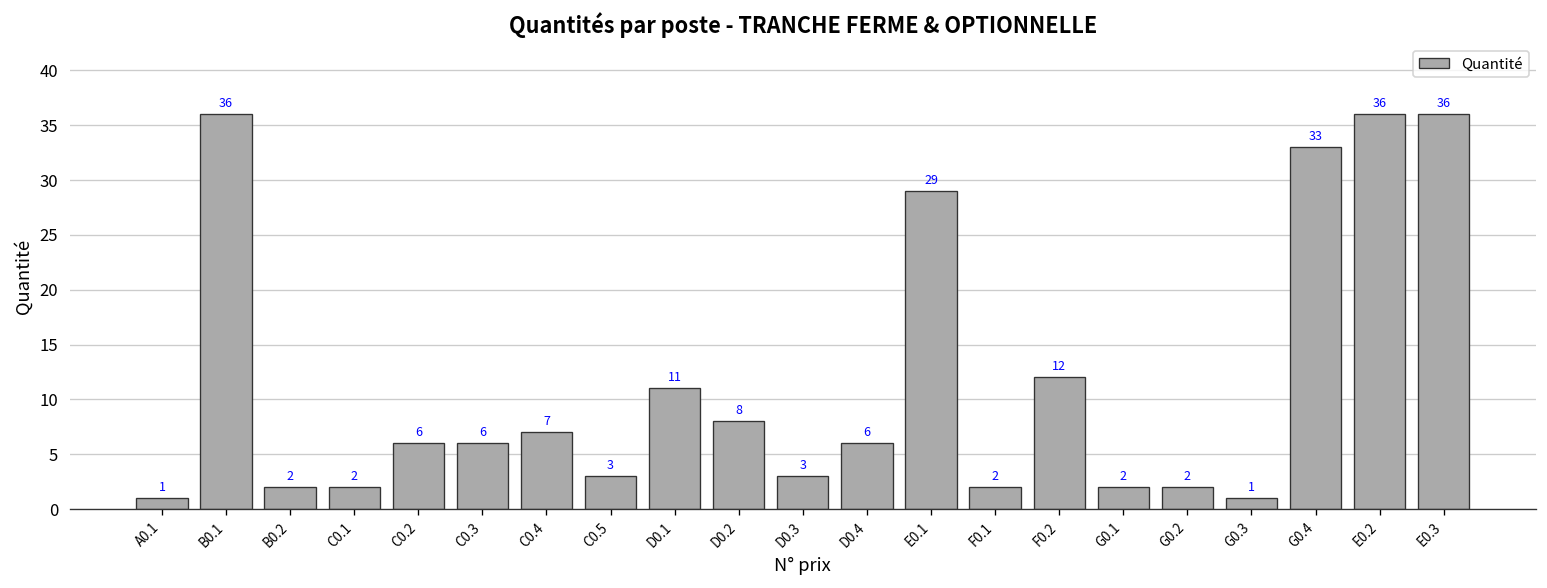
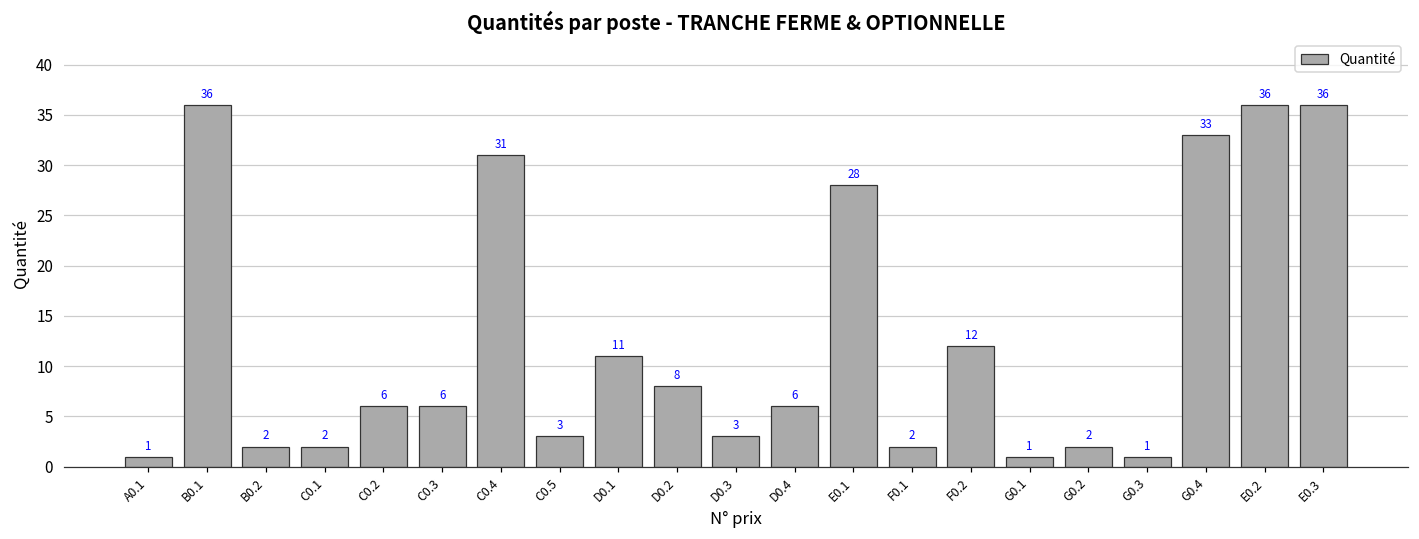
C0.4: 7 -> 31
E0.1: 29 -> 28
G0.1: 2 -> 1
